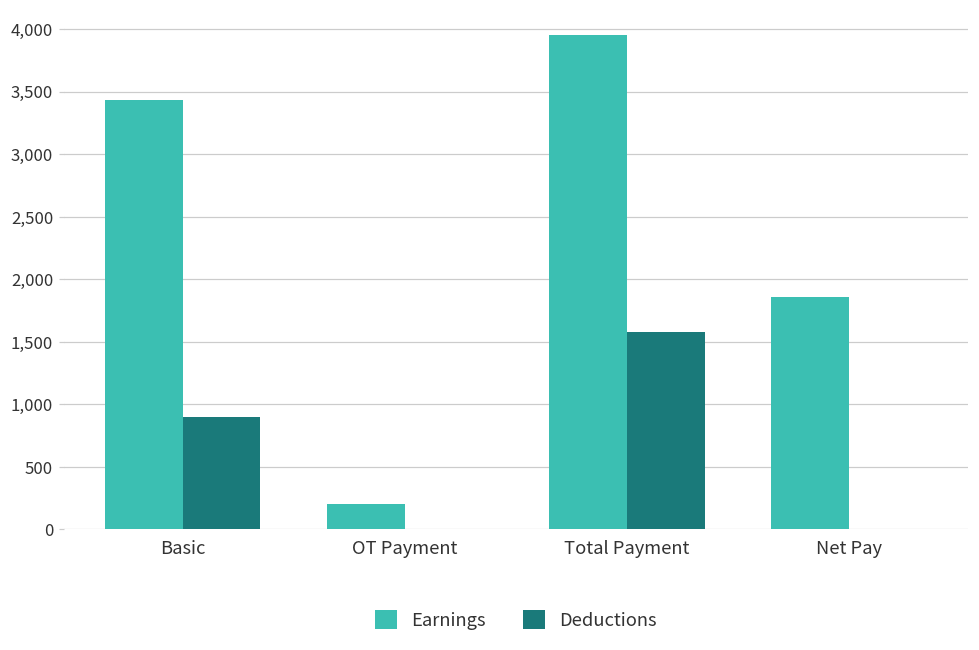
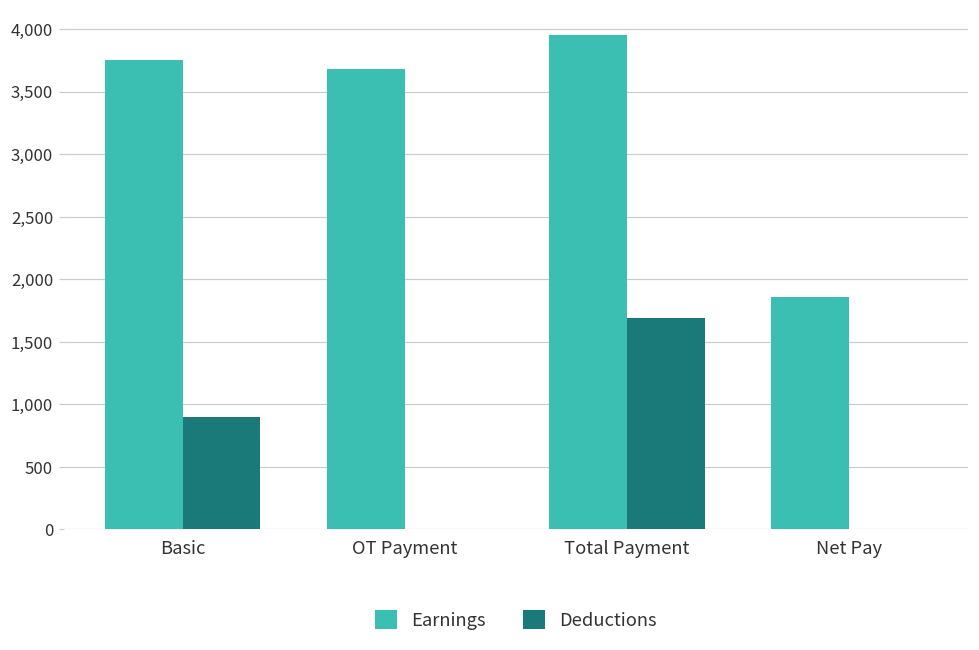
Earnings, Basic: 3,430 -> 3,750
Earnings, OT Payment: 200 -> 3,680
Deductions, Total Payment: 1,580 -> 1,690
